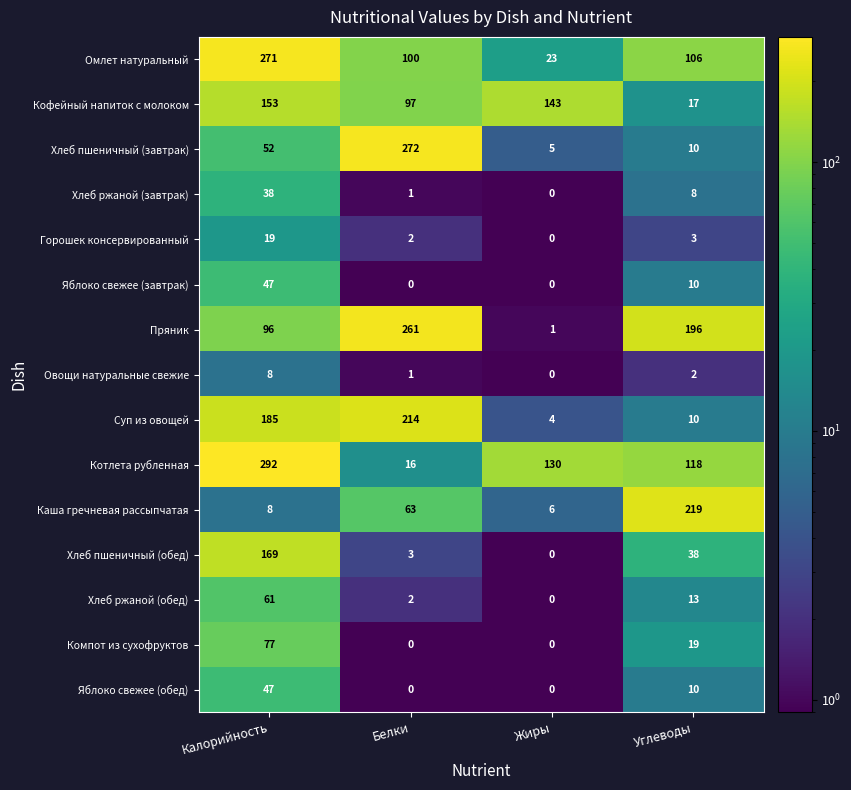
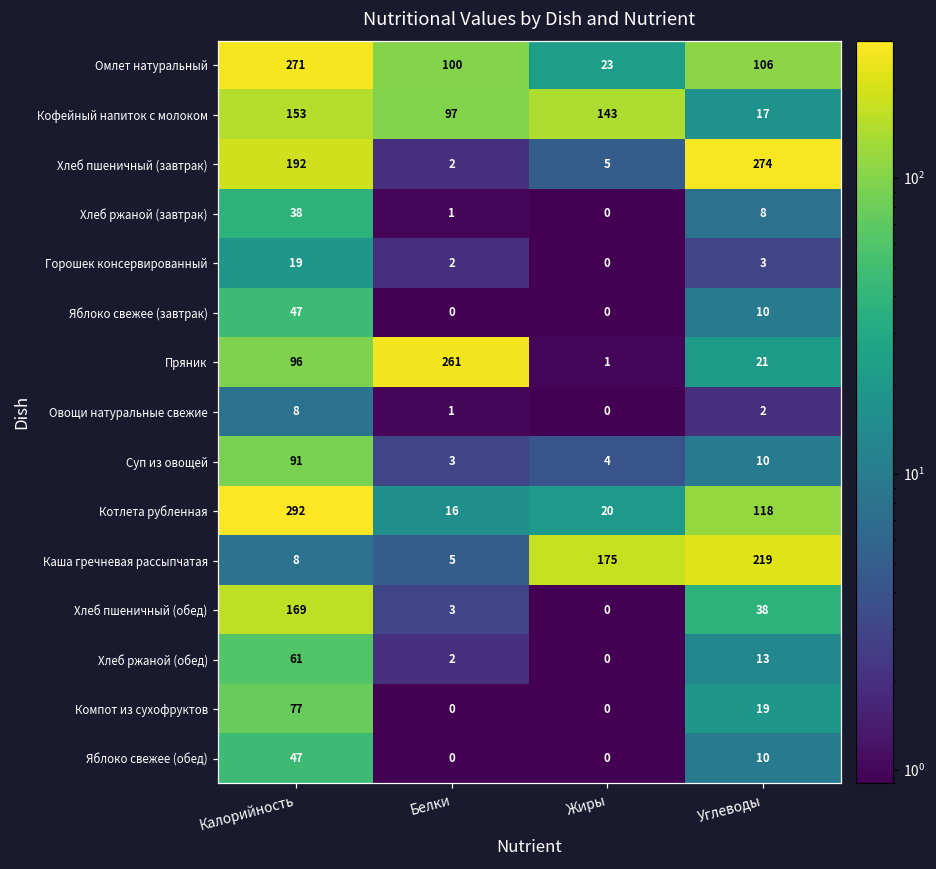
Хлеб пшеничный (завтрак), Калорийность: 52 -> 192
Хлеб пшеничный (завтрак), Белки: 272 -> 2
Хлеб пшеничный (завтрак), Углеводы: 10 -> 274
Пряник, Углеводы: 196 -> 21
Суп из овощей, Калорийность: 185 -> 91
Суп из овощей, Белки: 214 -> 3
Котлета рубленная, Жиры: 130 -> 20
Каша гречневая рассыпчатая, Белки: 63 -> 5
Каша гречневая рассыпчатая, Жиры: 6 -> 175
